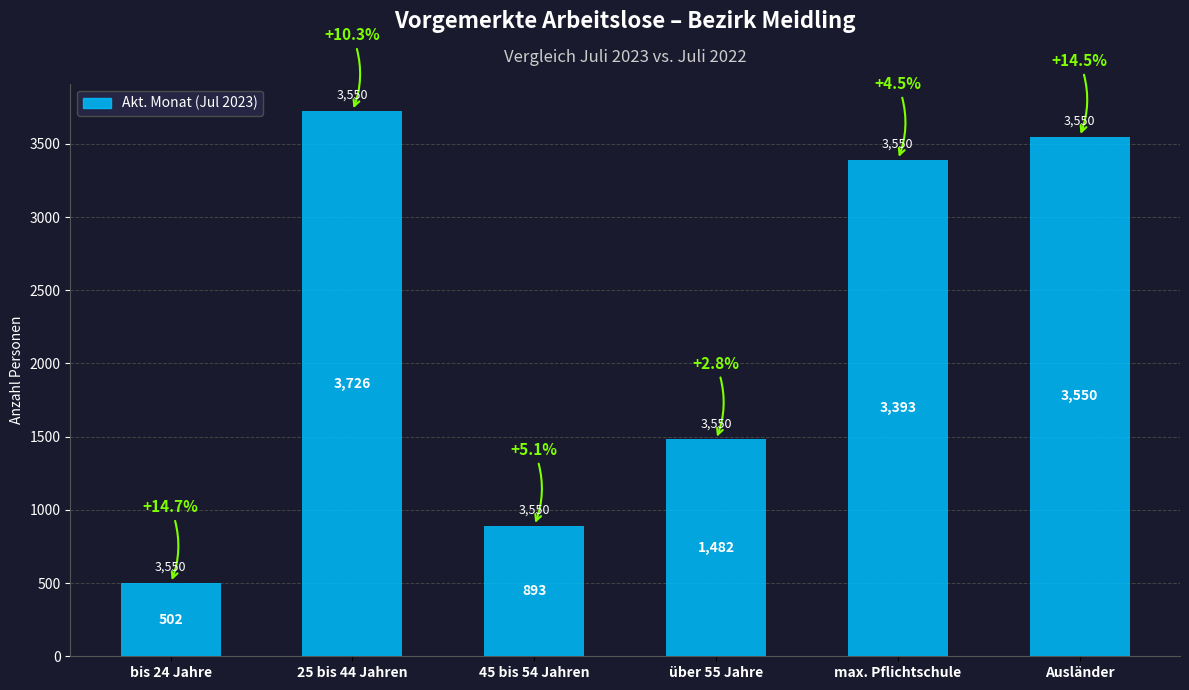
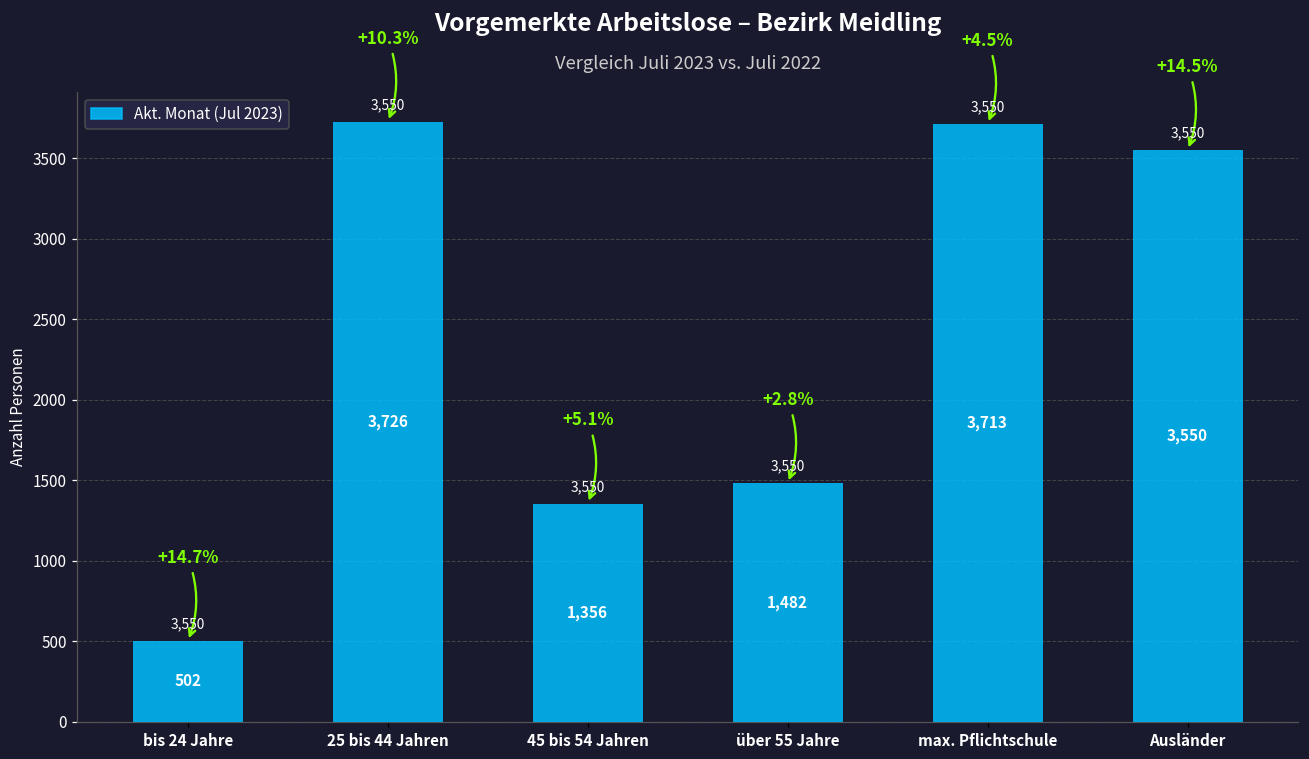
45 bis 54 Jahren: 893 -> 1,356
max. Pflichtschule: 3,393 -> 3,713
